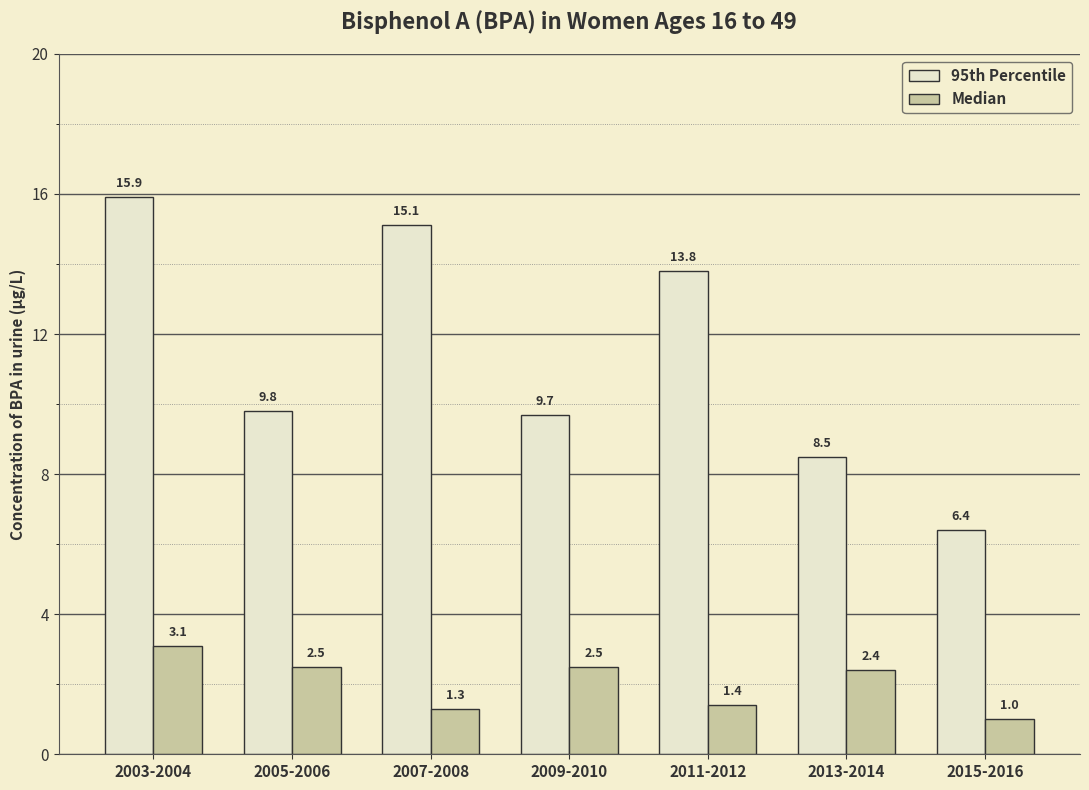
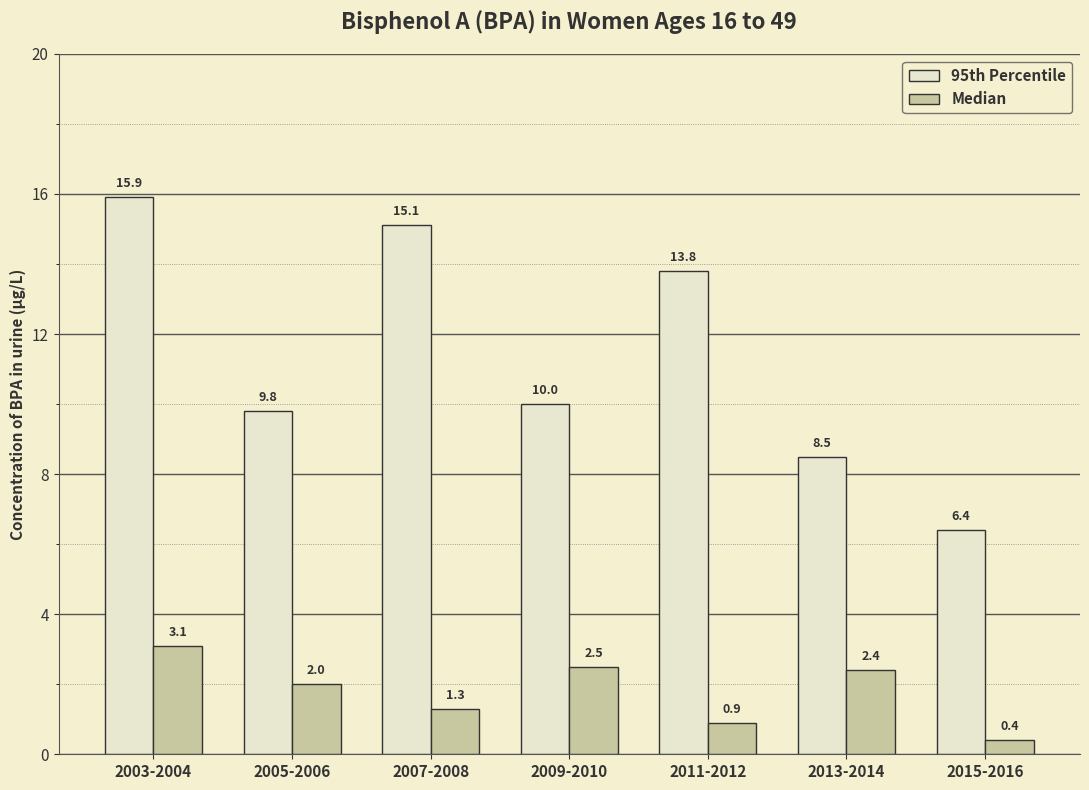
Median, 2005-2006: 2.5 -> 2.0
95th Percentile, 2009-2010: 9.7 -> 10.0
Median, 2011-2012: 1.4 -> 0.9
Median, 2015-2016: 1.0 -> 0.4
